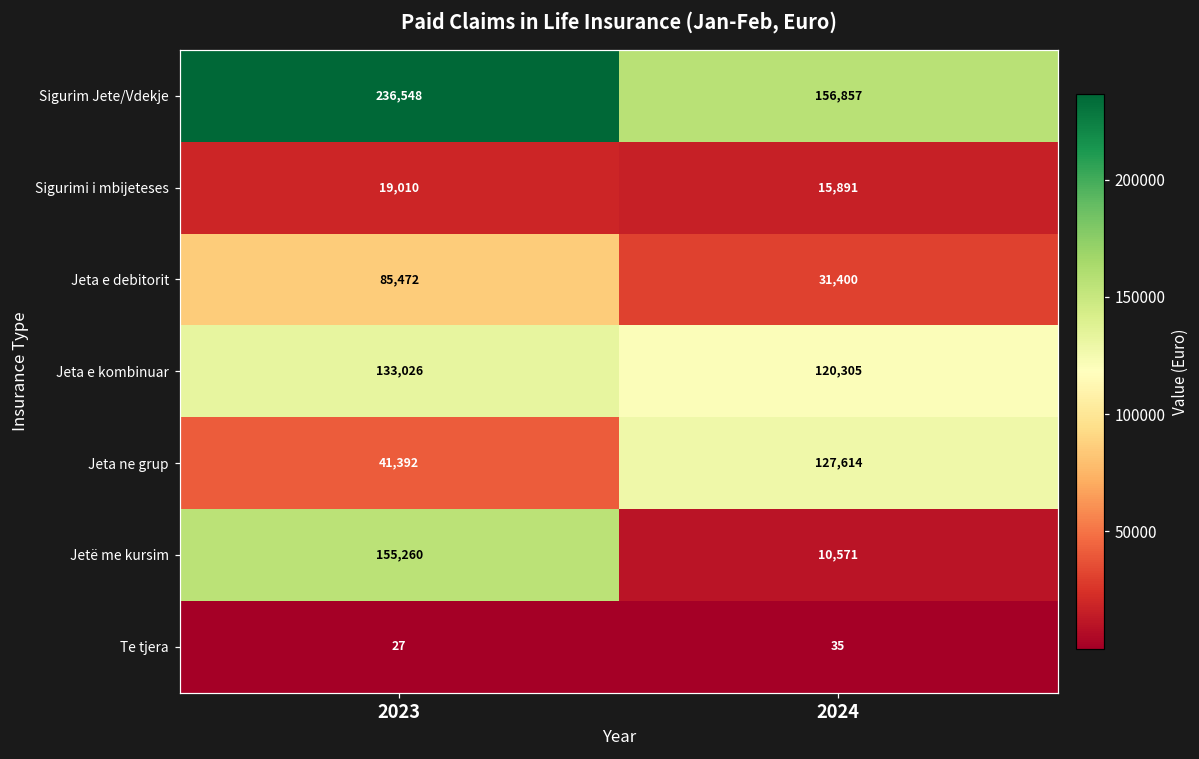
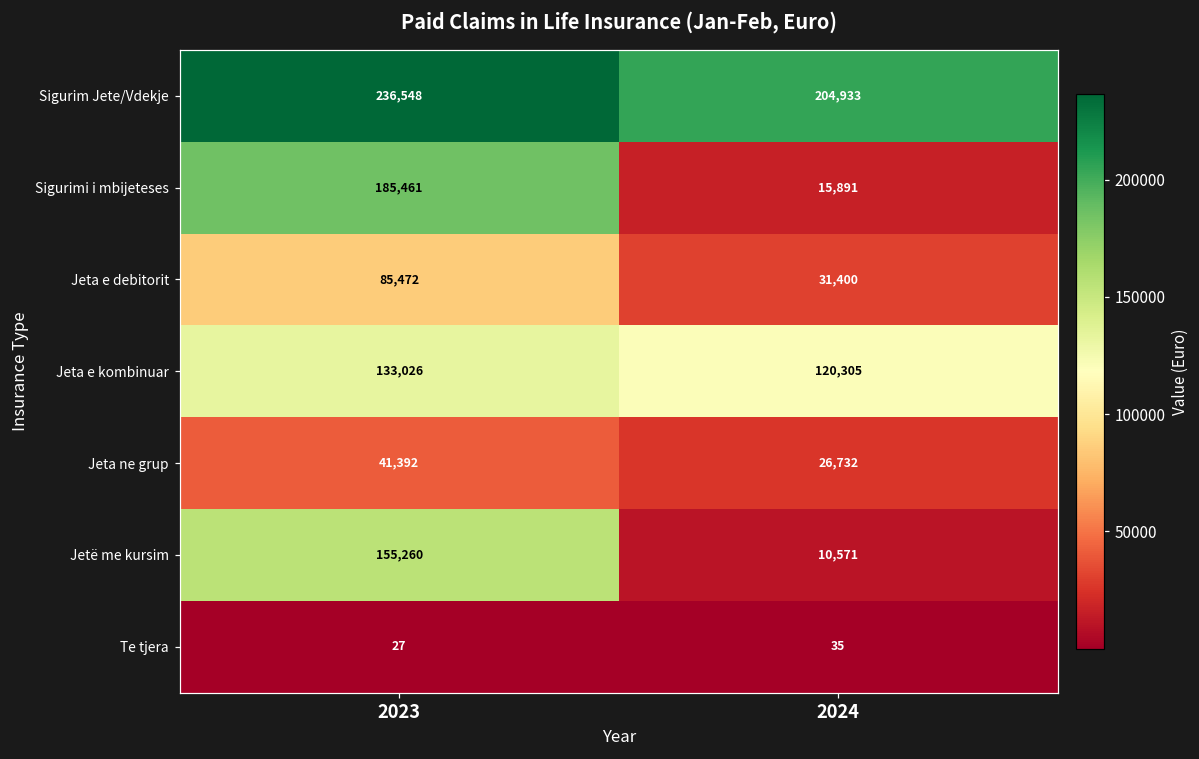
Sigurim Jete/Vdekje, 2024: 156,857 -> 204,933
Sigurimi i mbijeteses, 2023: 19,010 -> 185,461
Jeta ne grup, 2024: 127,614 -> 26,732
